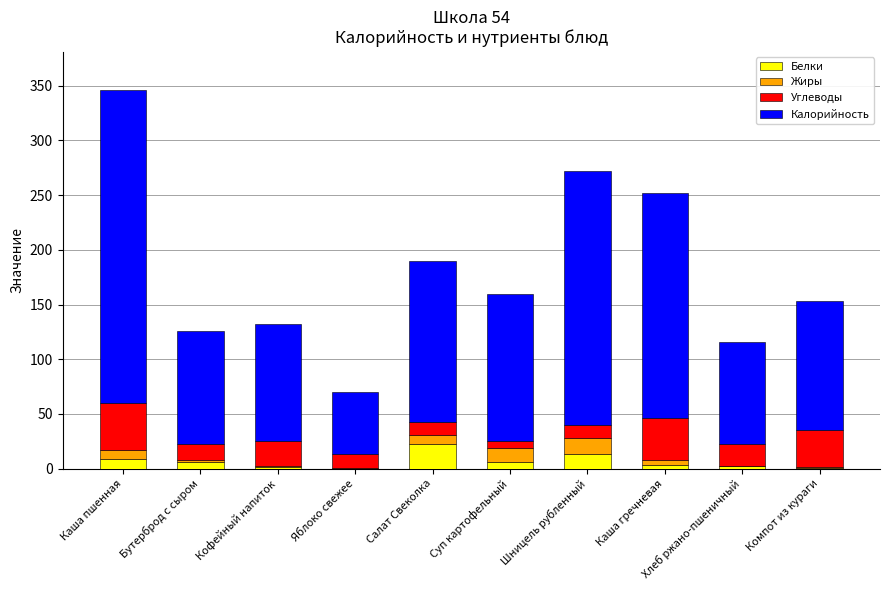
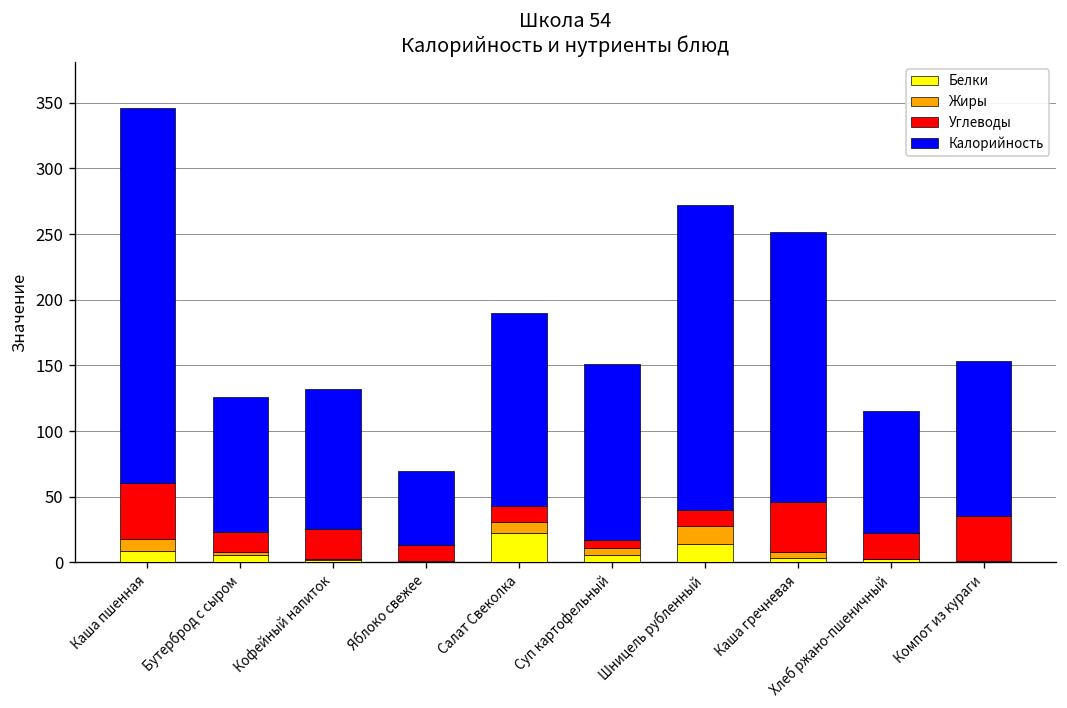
Жиры, Суп картофельный: 14 -> 5
